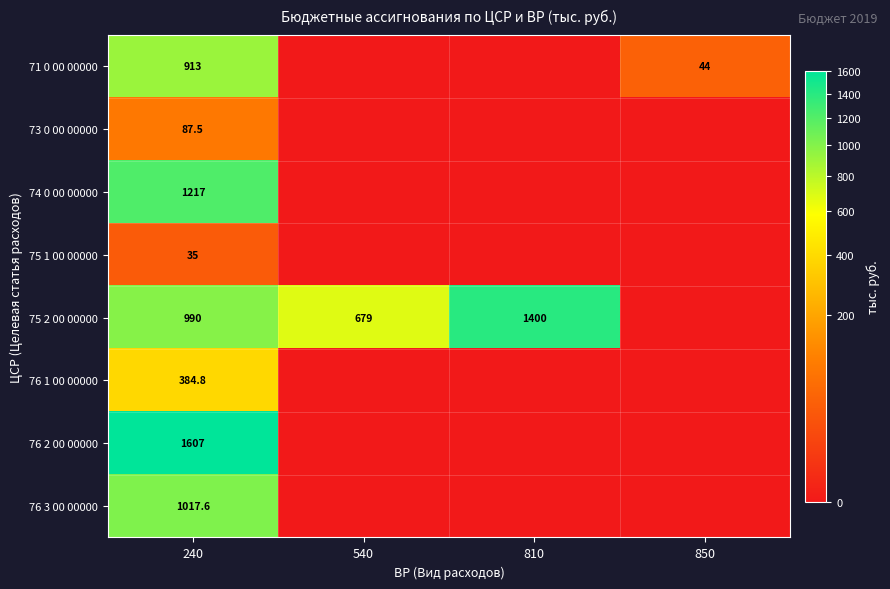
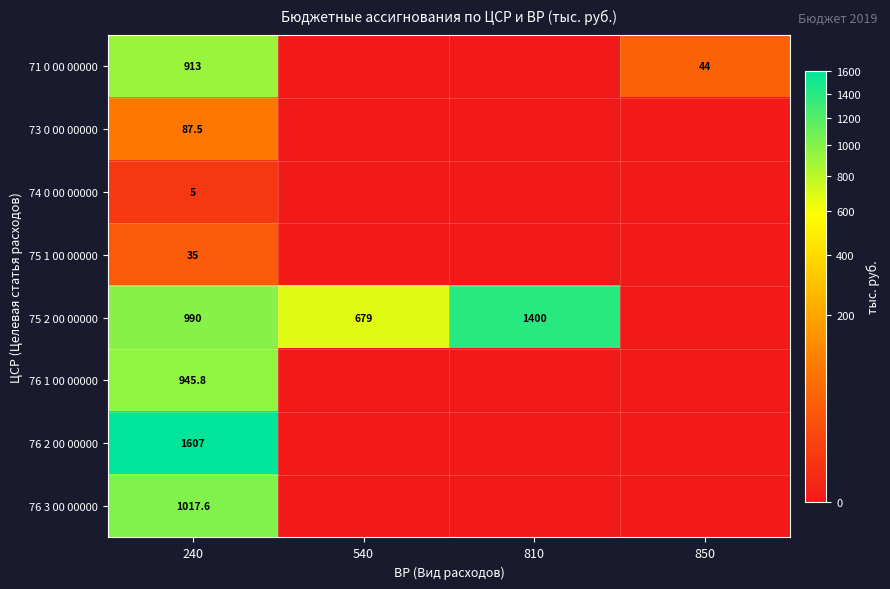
74 0 00 00000, 240: 1217 -> 5
76 1 00 00000, 240: 384.8 -> 945.8
